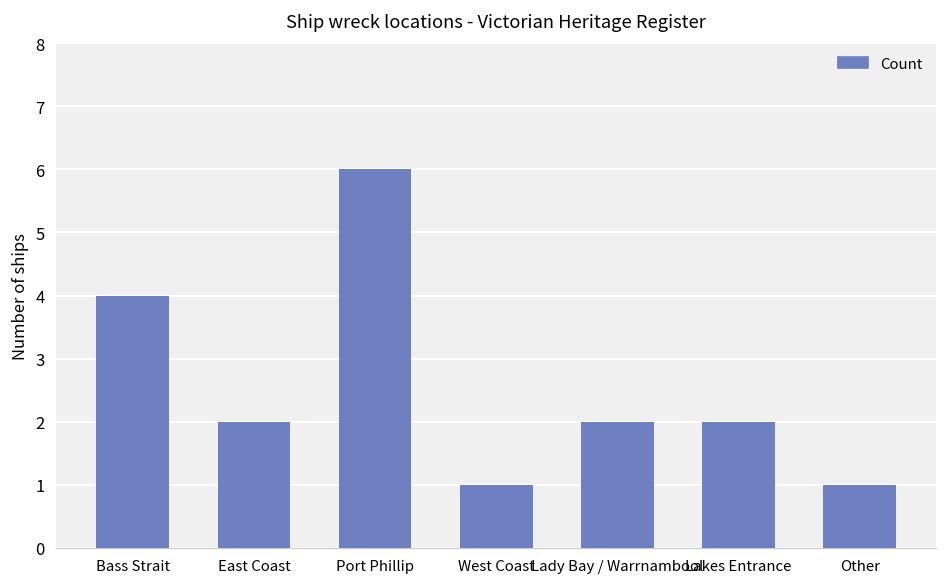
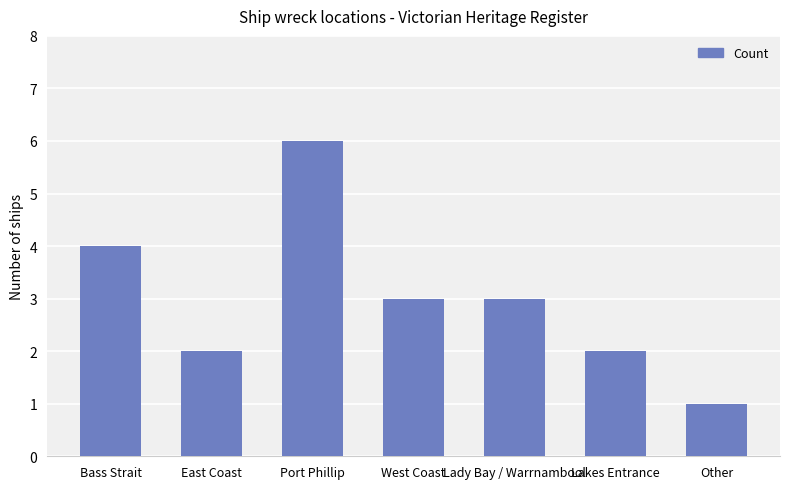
West Coast: 1 -> 3
Lady Bay / Warrnambool: 2 -> 3
